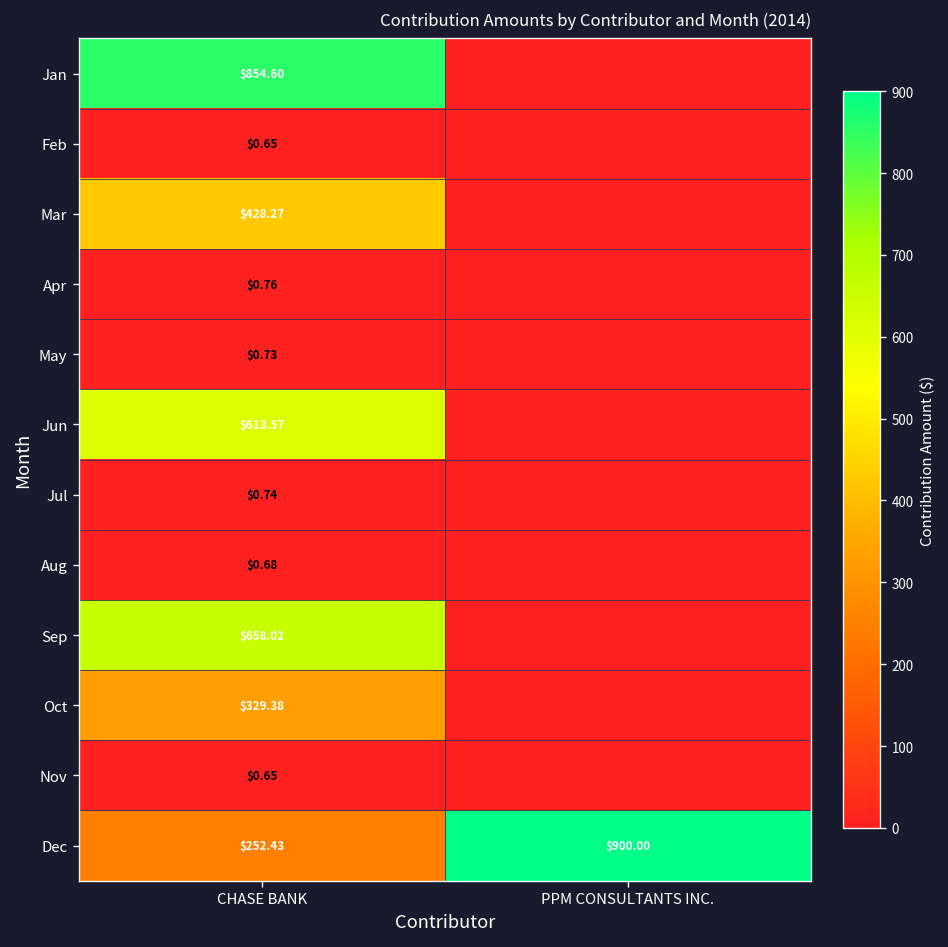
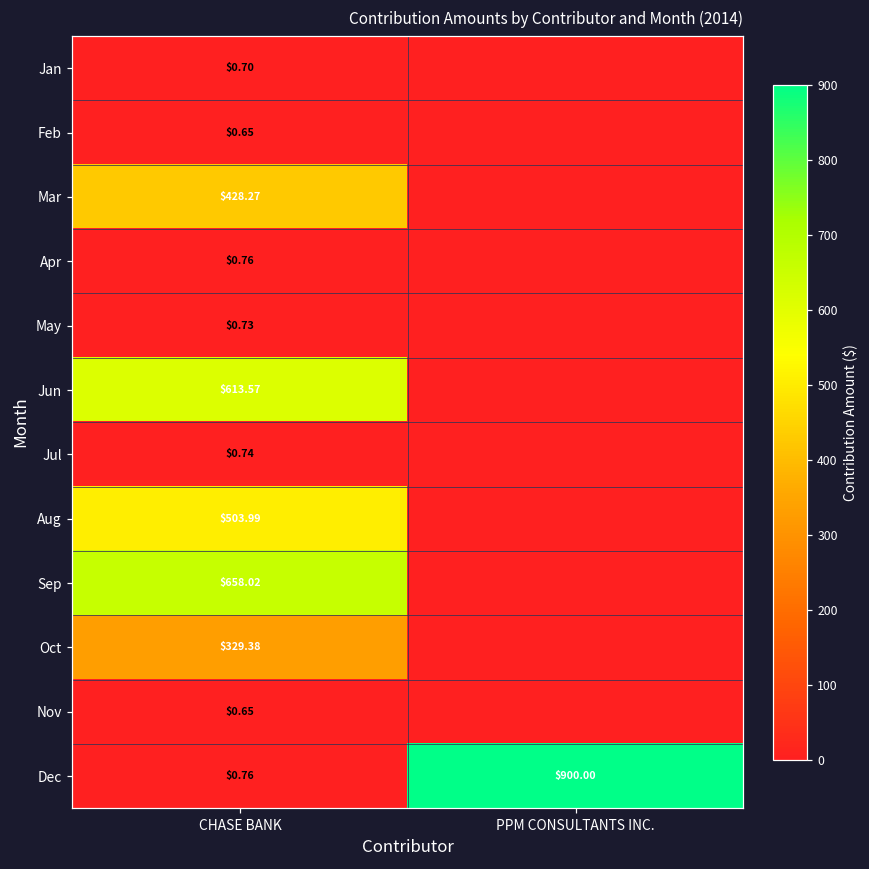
Jan, CHASE BANK: $854.60 -> $0.70
Aug, CHASE BANK: $0.68 -> $503.99
Dec, CHASE BANK: $252.43 -> $0.76
